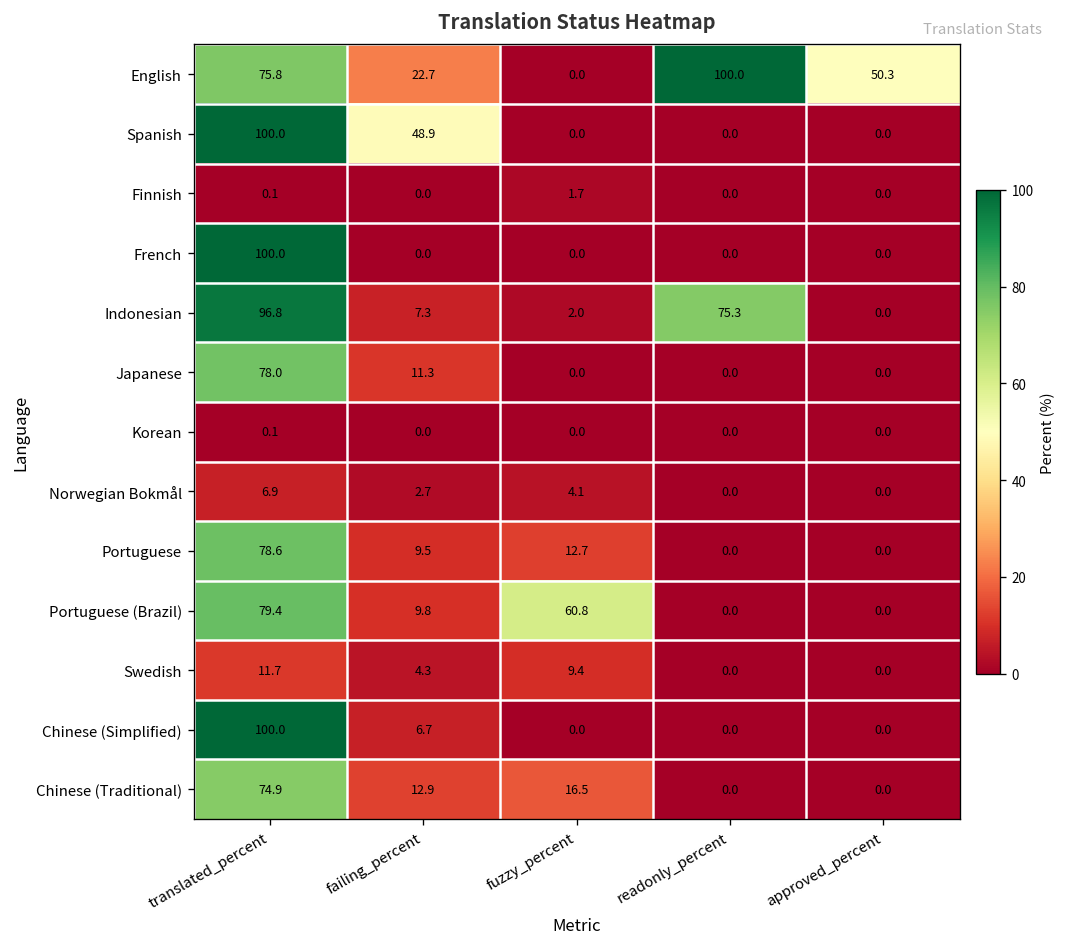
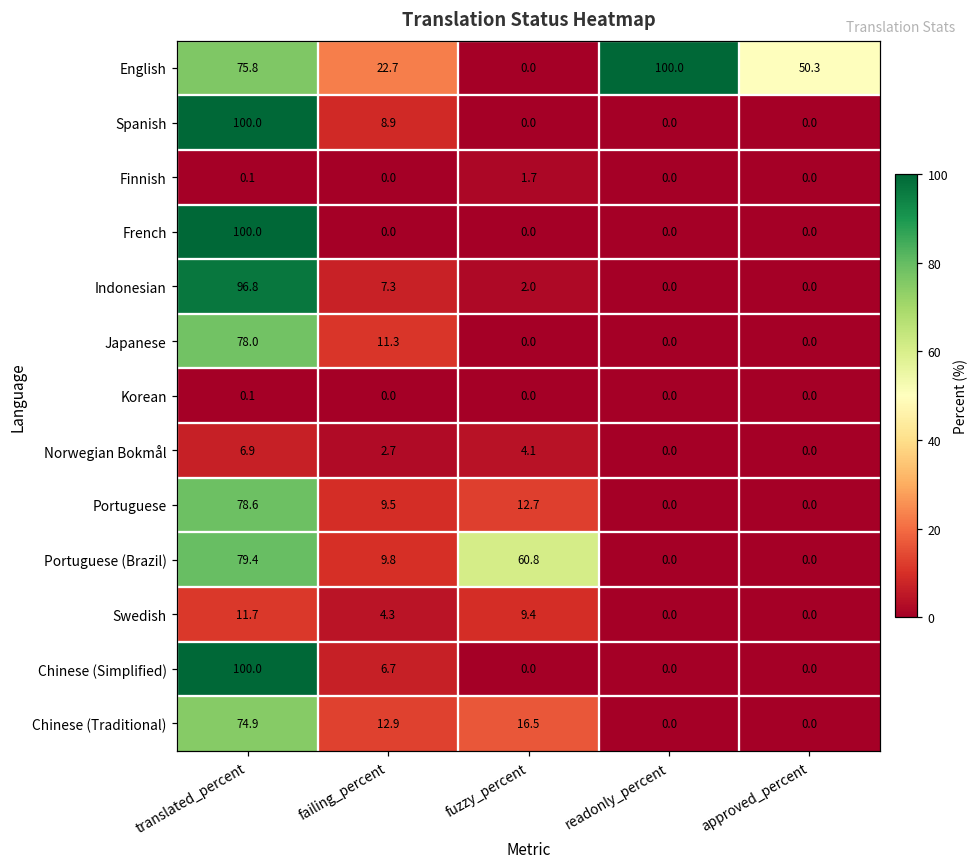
Spanish, failing_percent: 48.9 -> 8.9
Indonesian, readonly_percent: 75.3 -> 0.0
